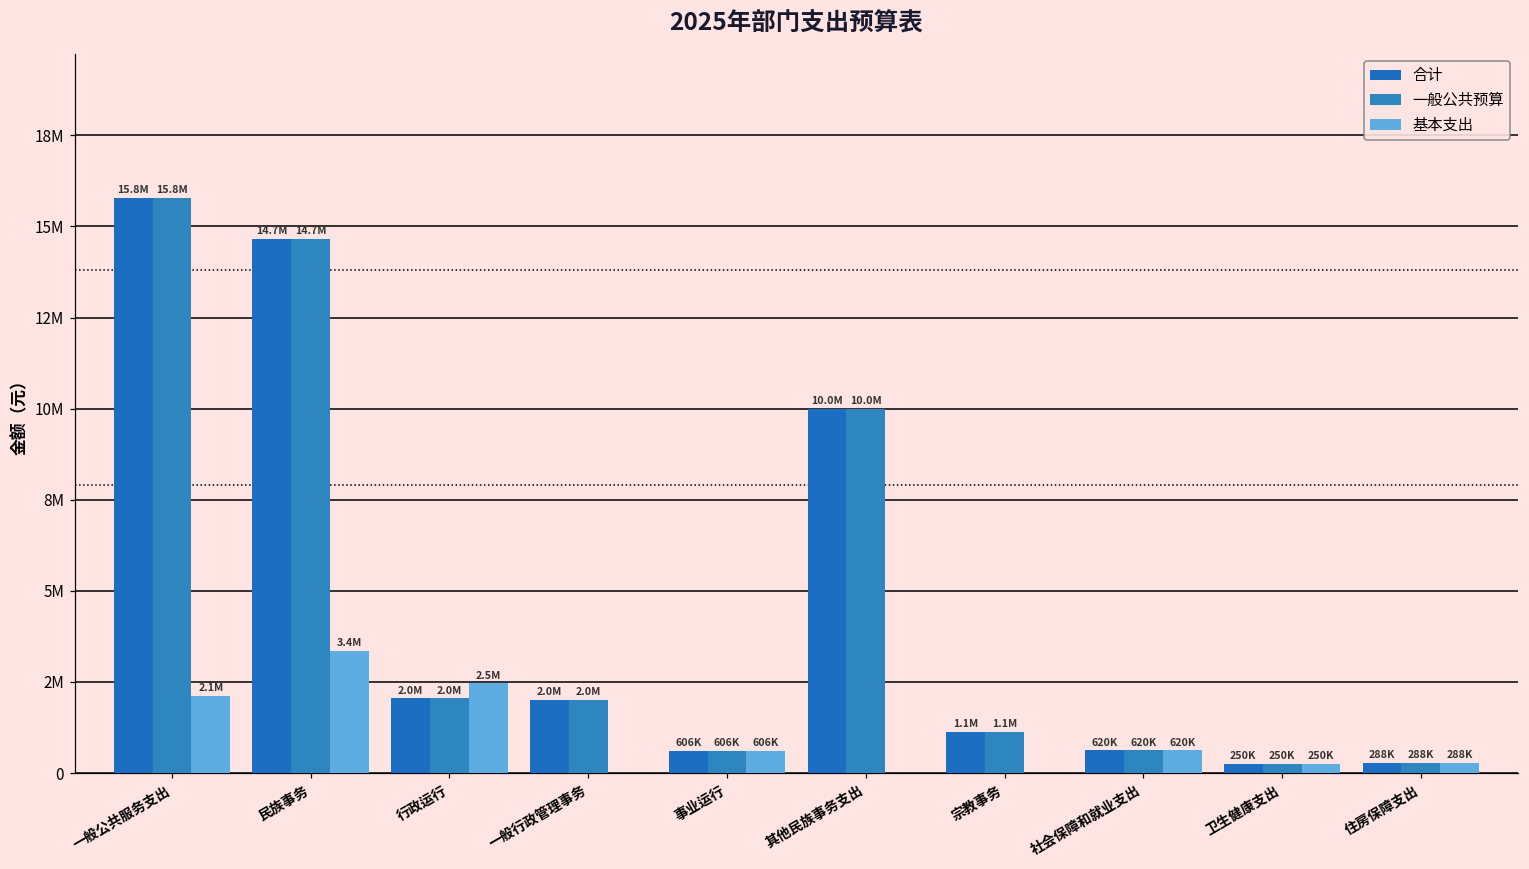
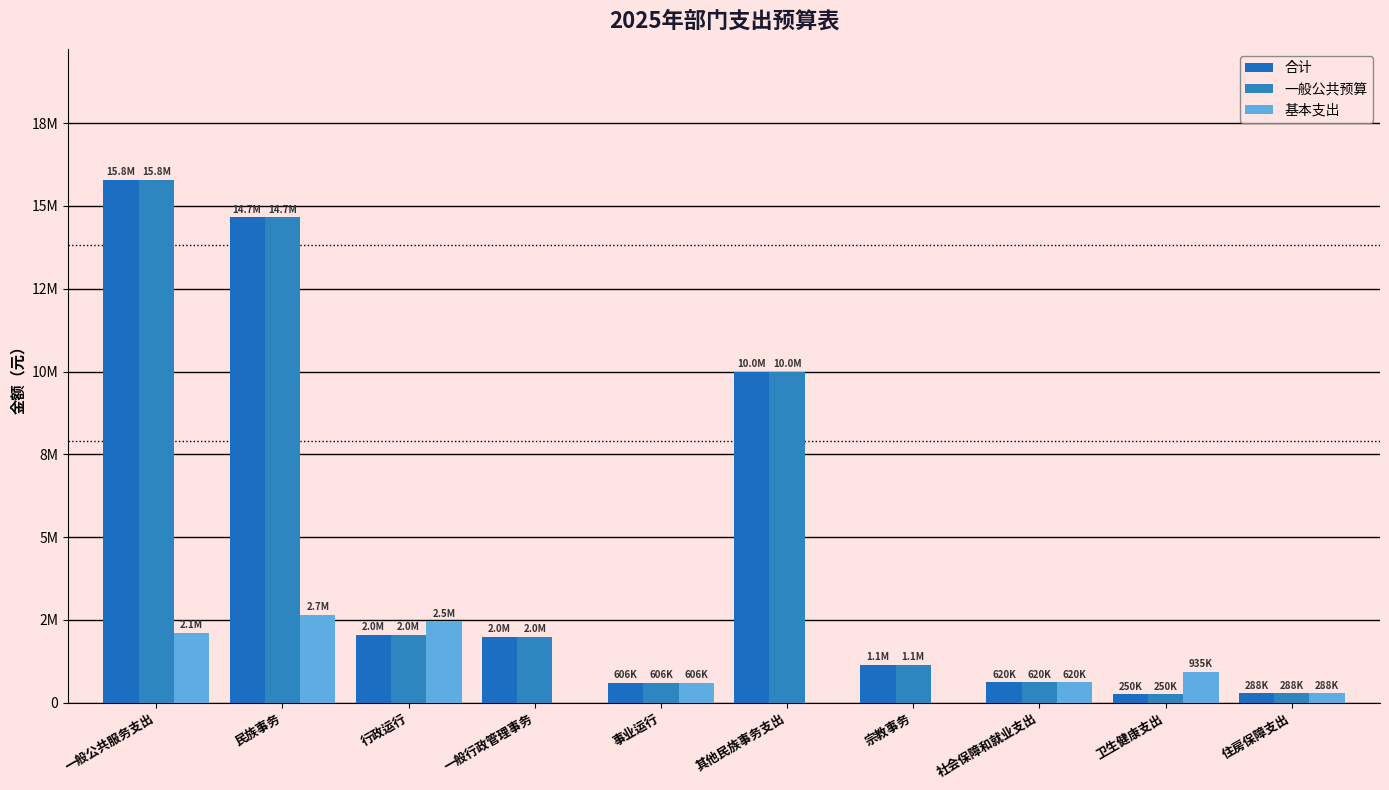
基本支出, 民族事务: 3.4M -> 2.7M
基本支出, 卫生健康支出: 250K -> 935K
